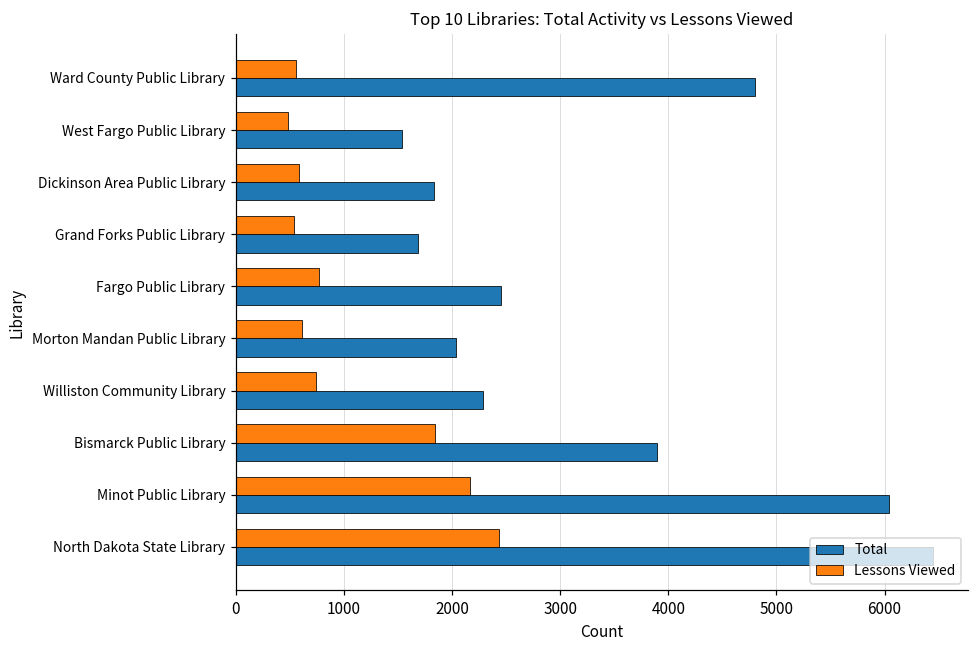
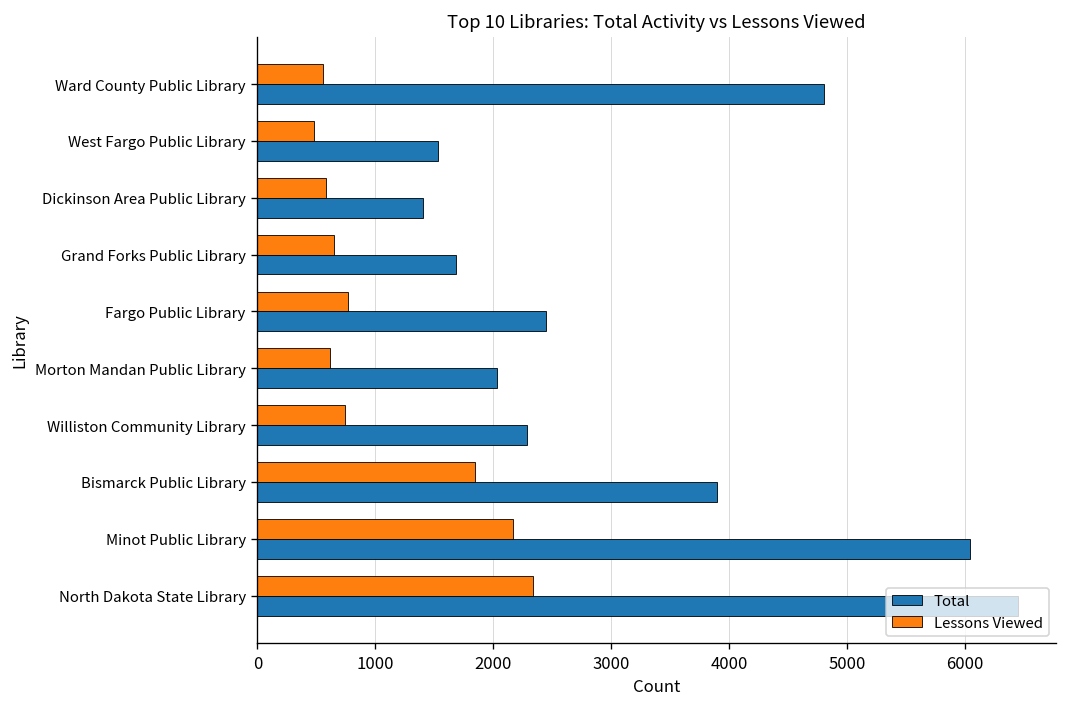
Total, Dickinson Area Public Library: 1800 -> 1400
Lessons Viewed, Grand Forks Public Library: 500 -> 700
Lessons Viewed, North Dakota State Library: 2400 -> 2300
